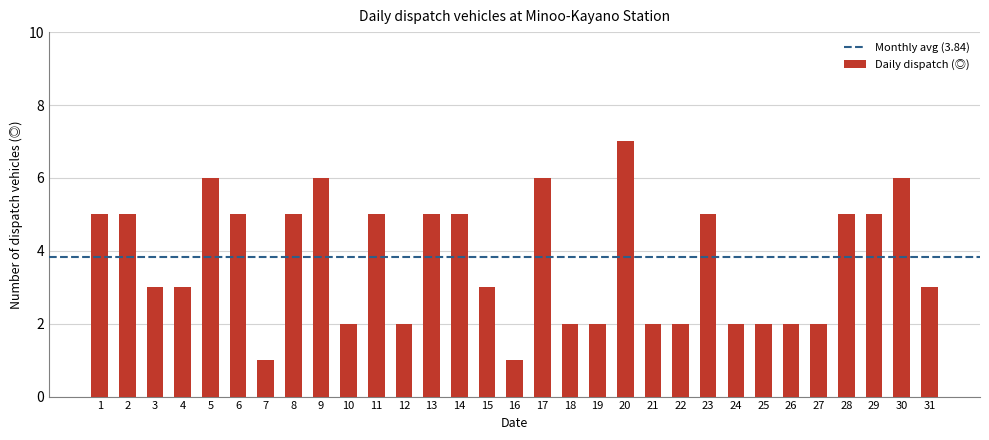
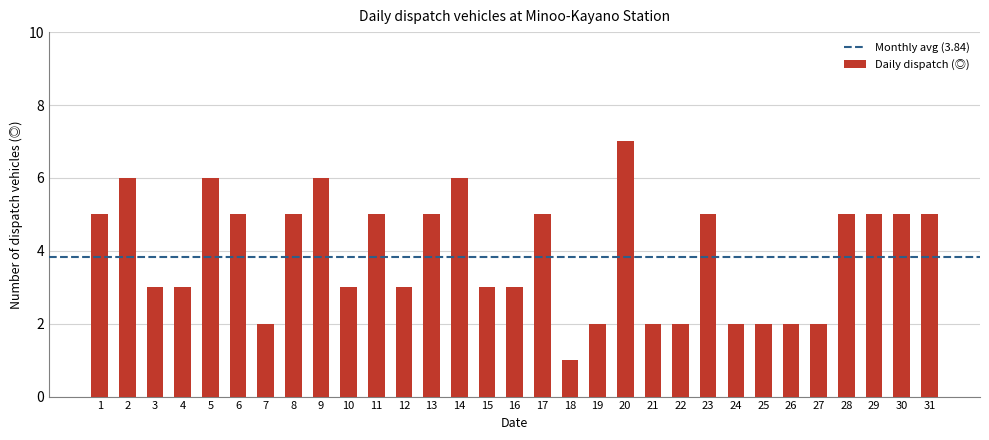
2: 5 -> 6
7: 1 -> 2
10: 2 -> 3
12: 2 -> 3
14: 5 -> 6
16: 1 -> 3
17: 6 -> 5
18: 2 -> 1
30: 6 -> 5
31: 3 -> 5
